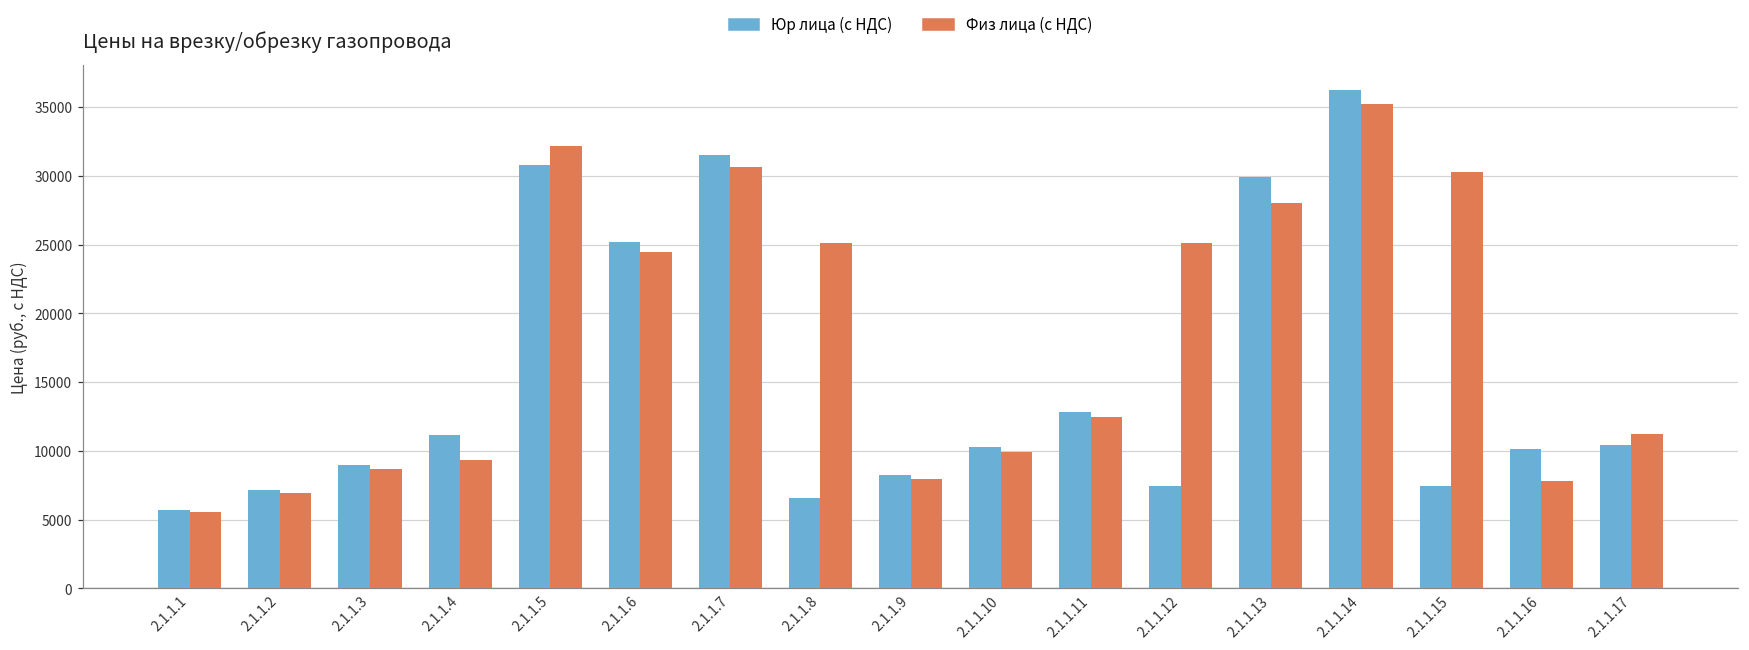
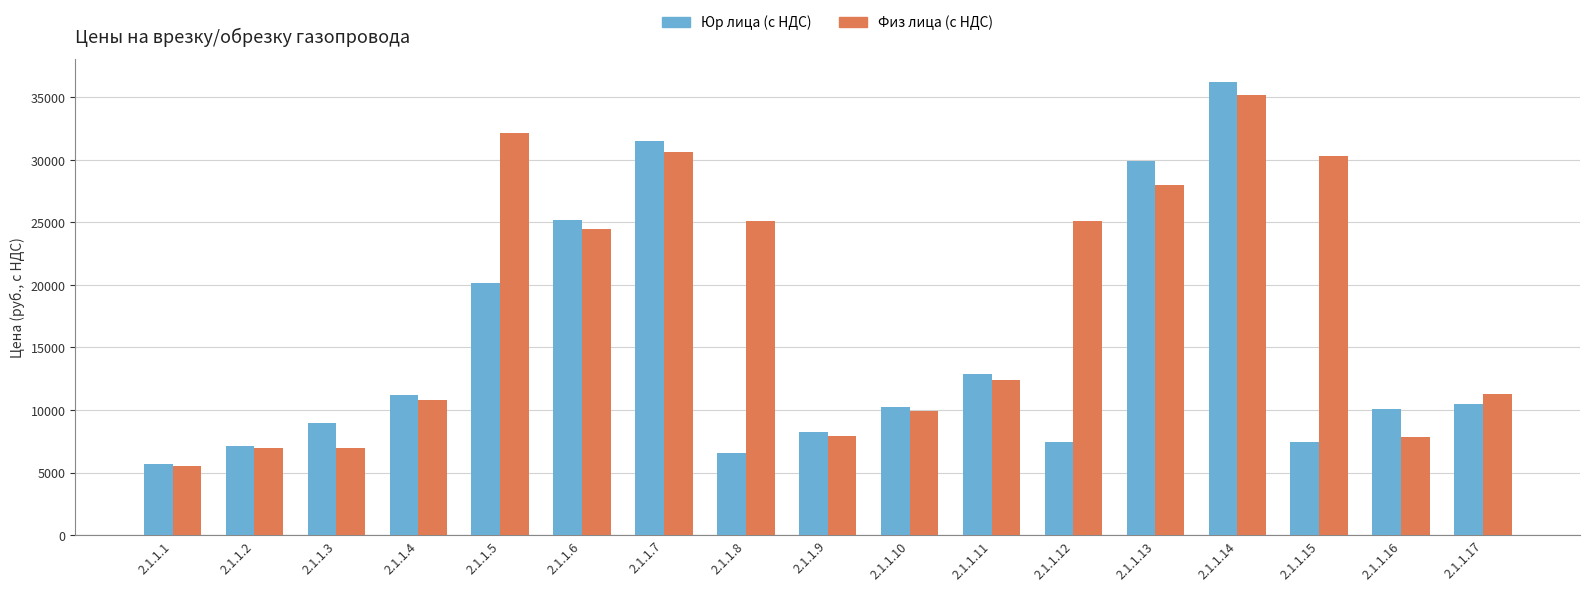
Физ лица (с НДС), 2.1.1.3: 8700 -> 6900
Физ лица (с НДС), 2.1.1.4: 9400 -> 10800
Юр лица (с НДС), 2.1.1.5: 30800 -> 20100
